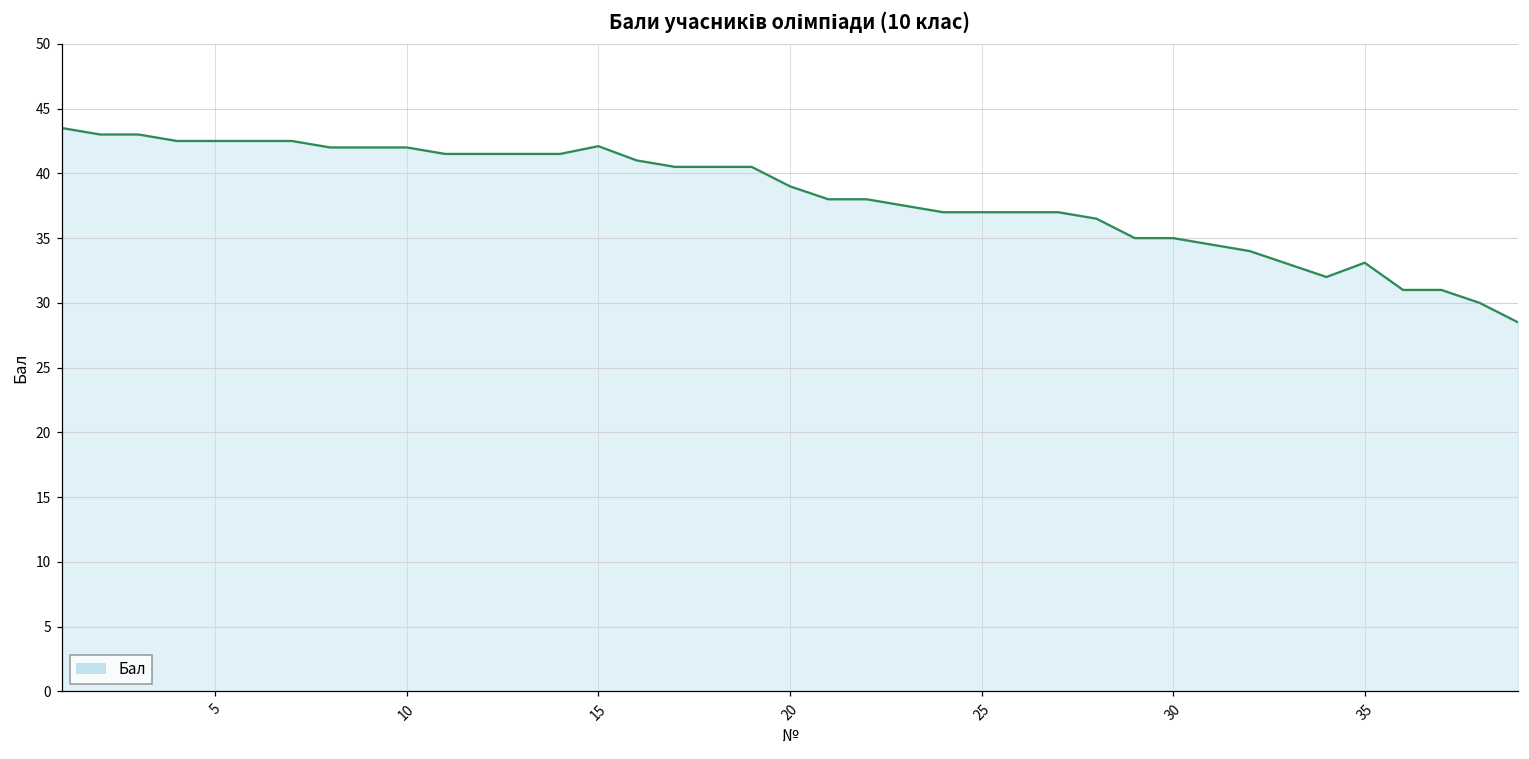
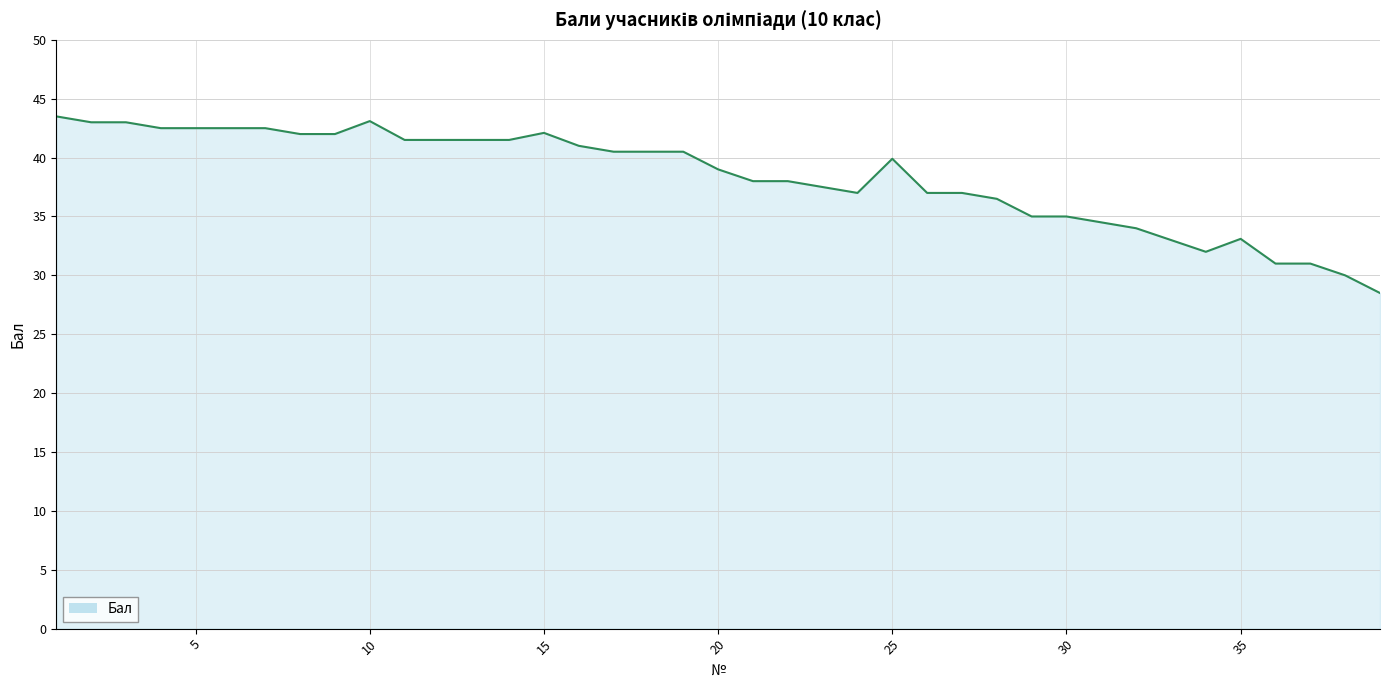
10: 42.0 -> 43.1
25: 37.0 -> 39.9
